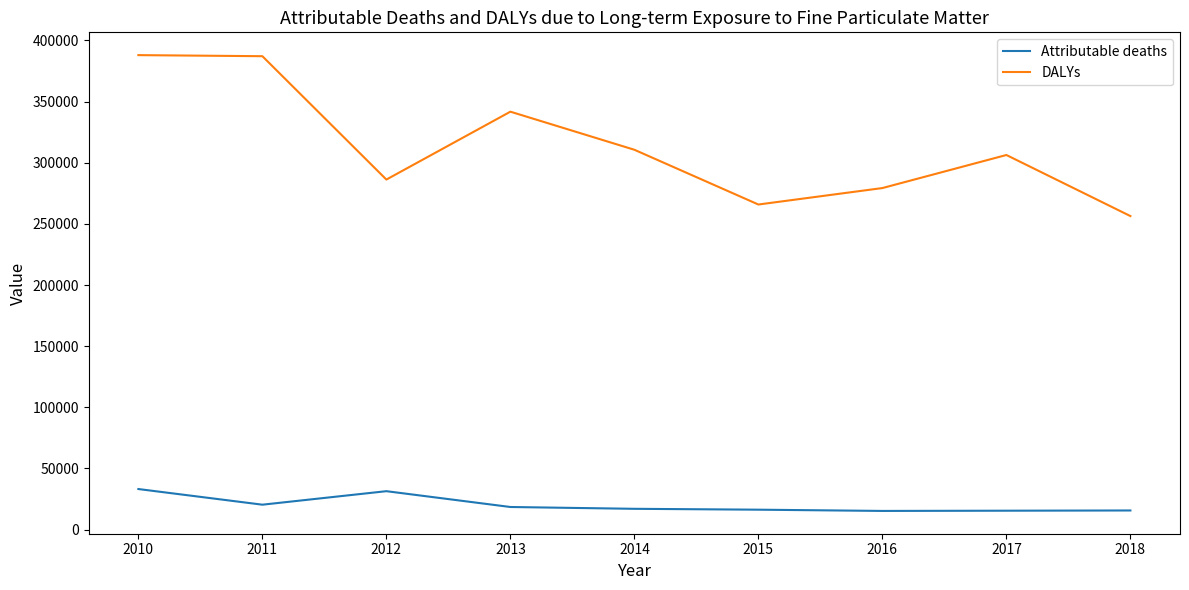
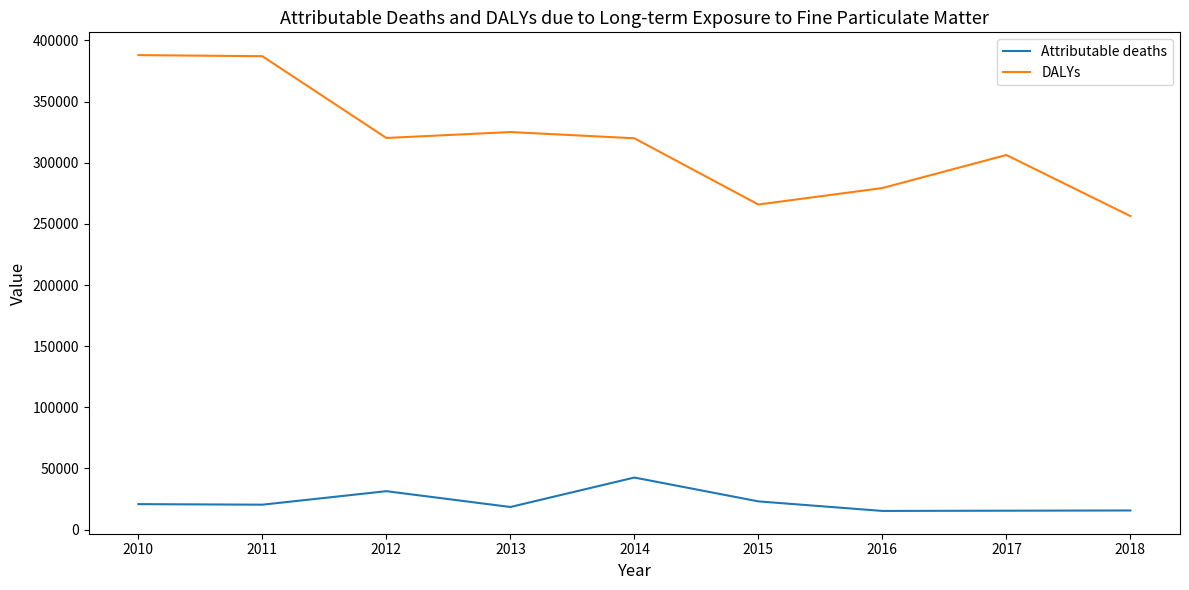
Attributable deaths, 2010: 33000 -> 21000
DALYs, 2012: 286000 -> 320000
DALYs, 2013: 342000 -> 325000
Attributable deaths, 2014: 17000 -> 43000
DALYs, 2014: 311000 -> 320000
Attributable deaths, 2015: 16000 -> 23000
